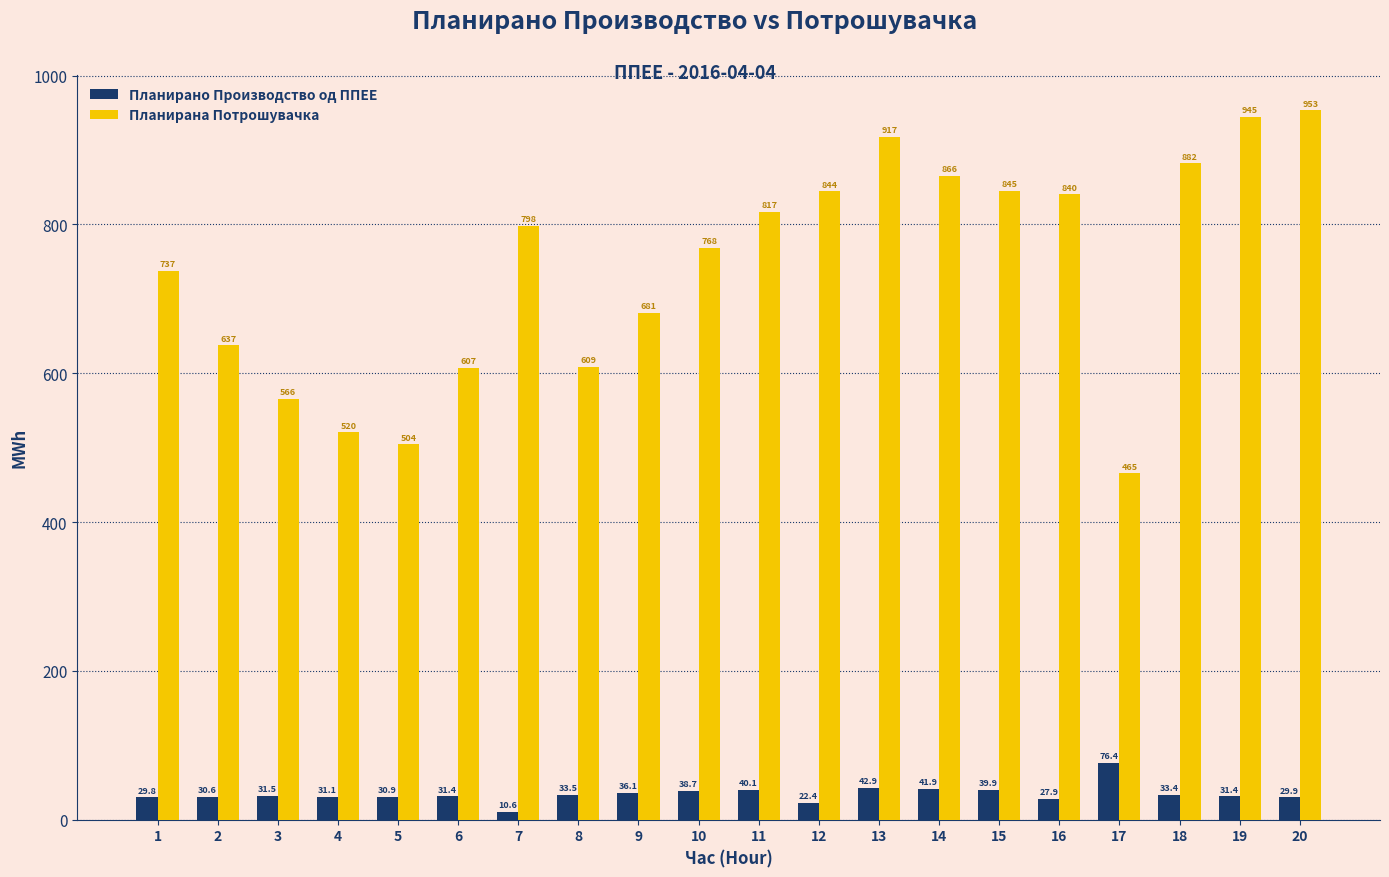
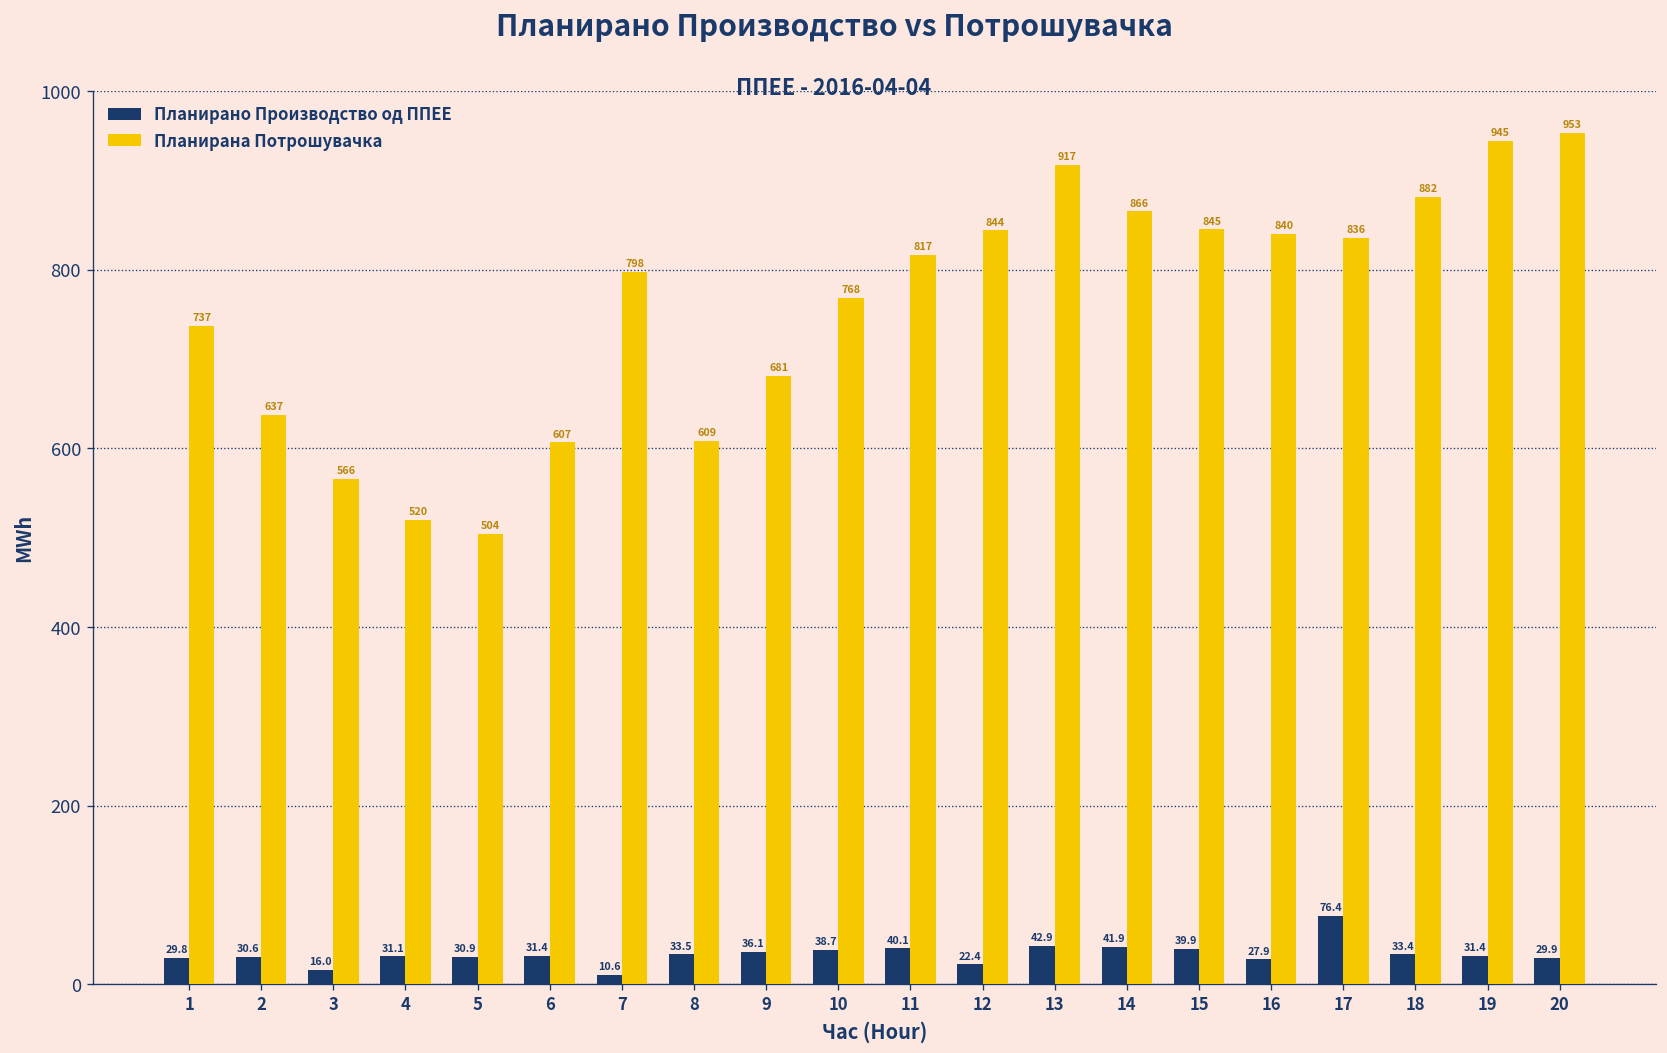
Планирано Производство од ППЕЕ, 3: 31.5 -> 16.0
Планирана Потрошувачка, 17: 465 -> 836
